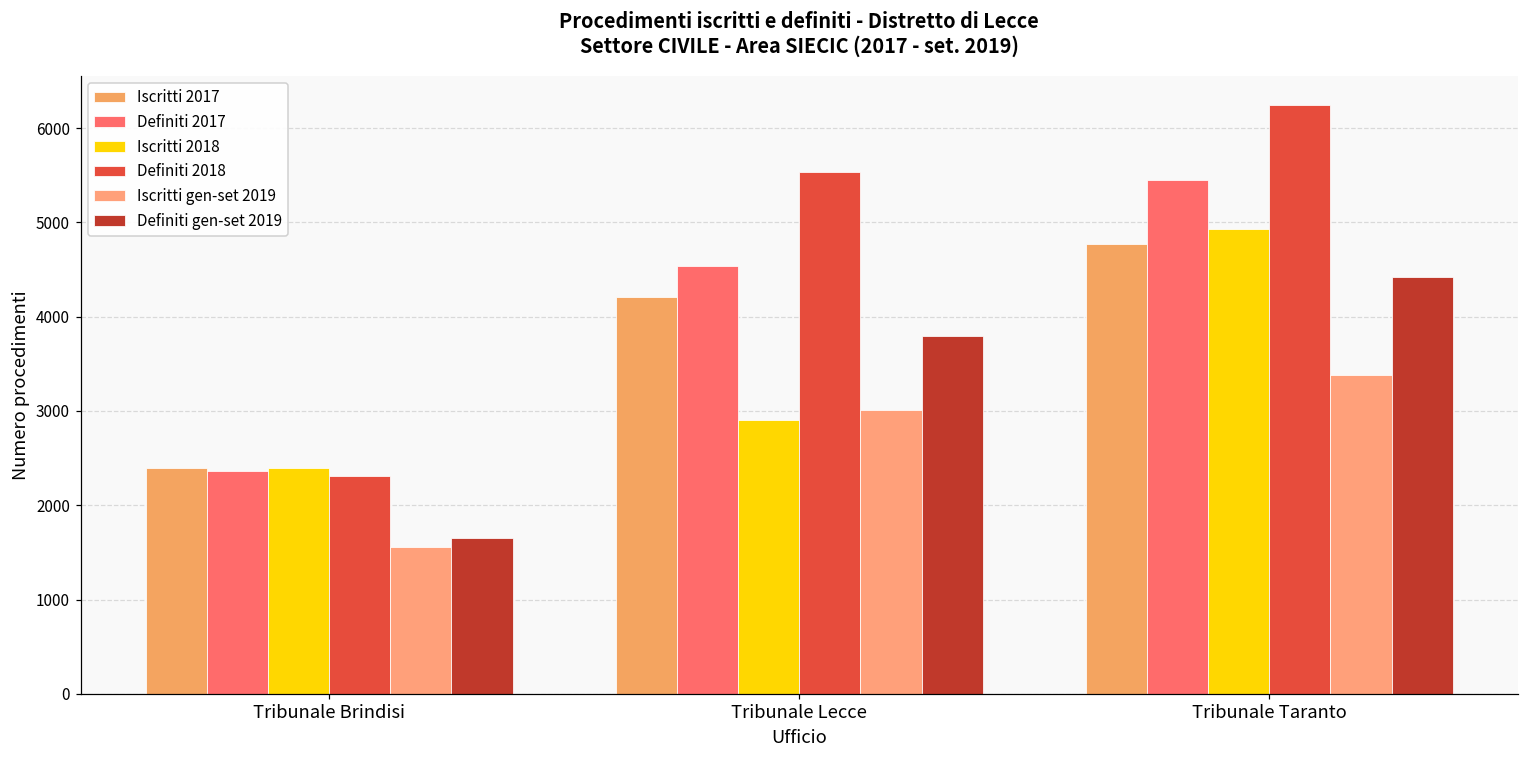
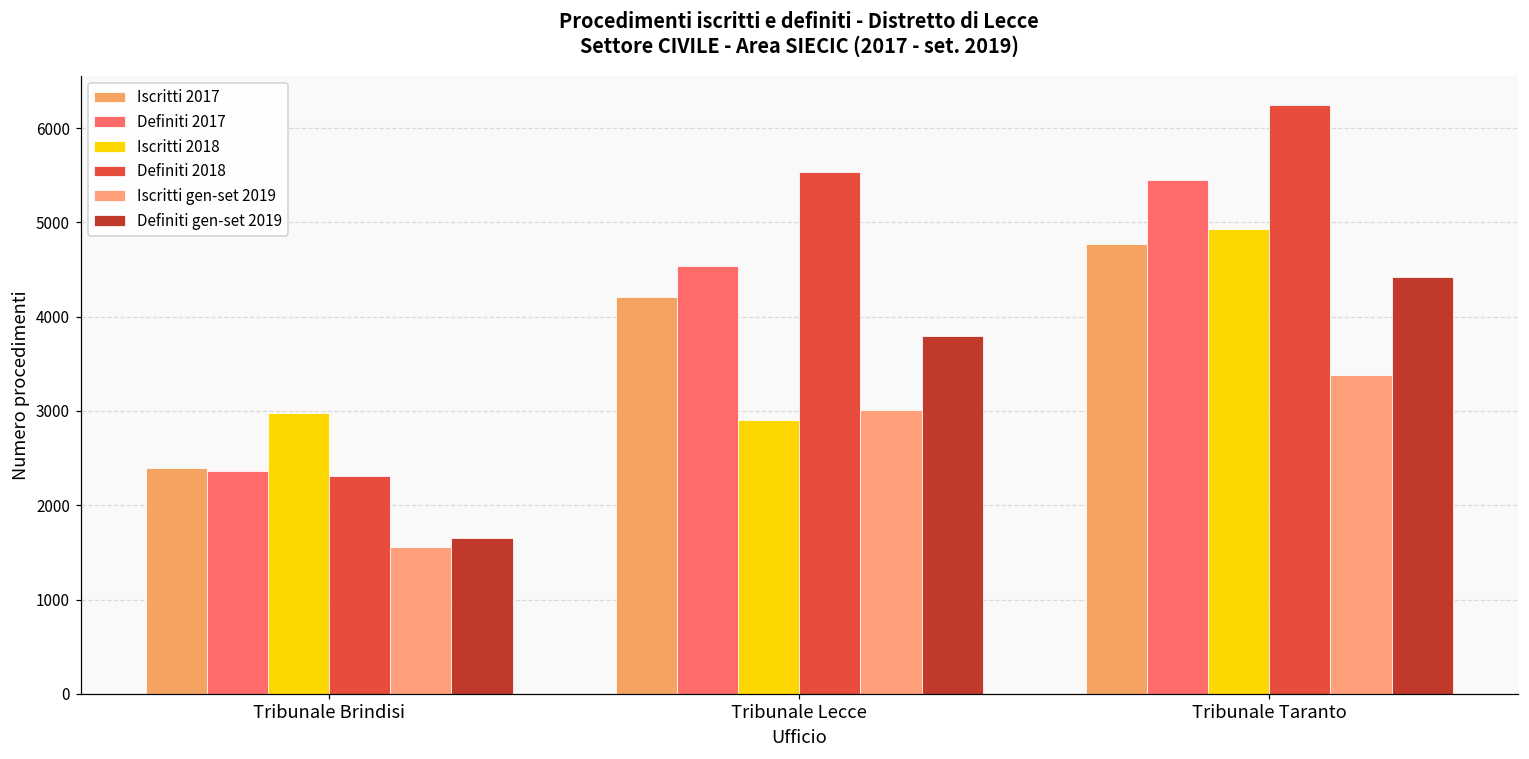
Iscritti 2018, Tribunale Brindisi: 2400 -> 3000
